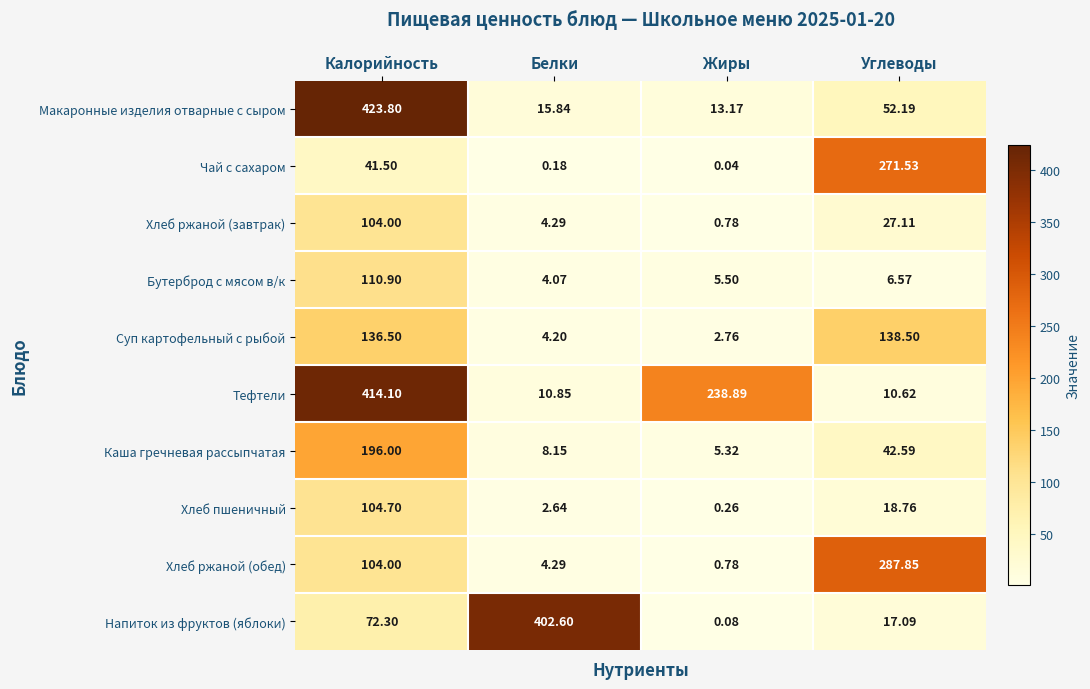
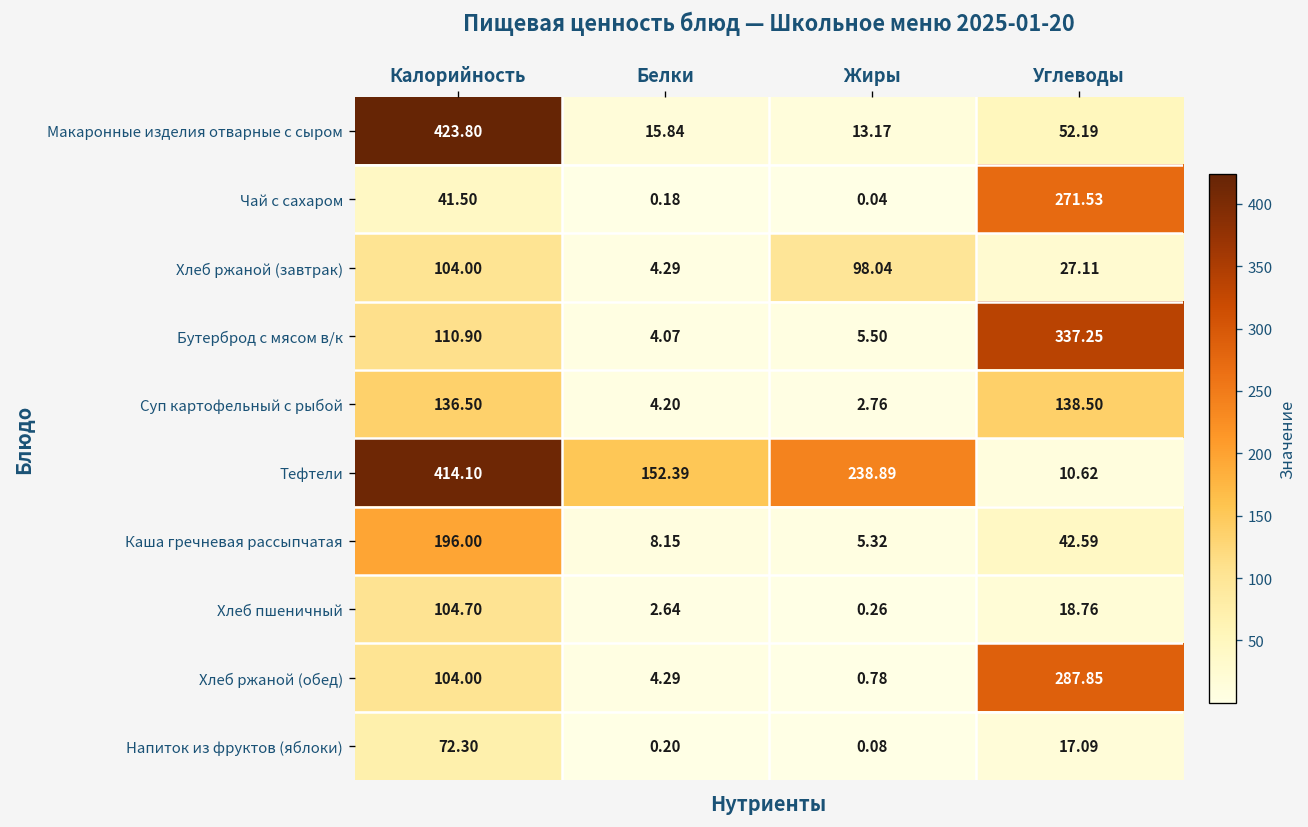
Хлеб ржаной (завтрак), Жиры: 0.78 -> 98.04
Бутерброд с мясом в/к, Углеводы: 6.57 -> 337.25
Тефтели, Белки: 10.85 -> 152.39
Напиток из фруктов (яблоки), Белки: 402.60 -> 0.20
